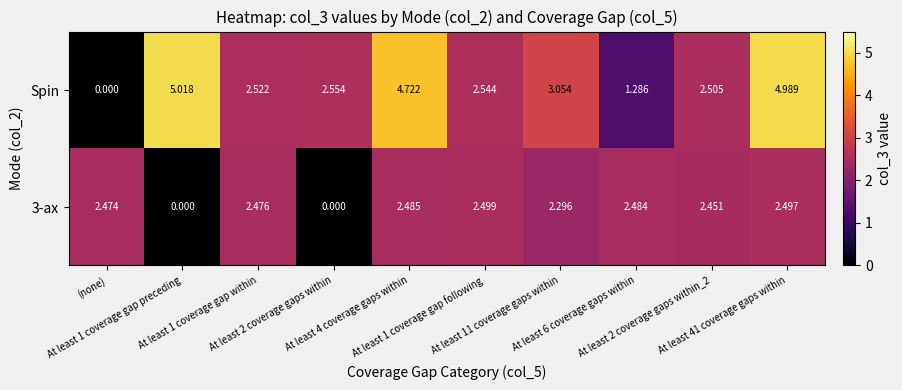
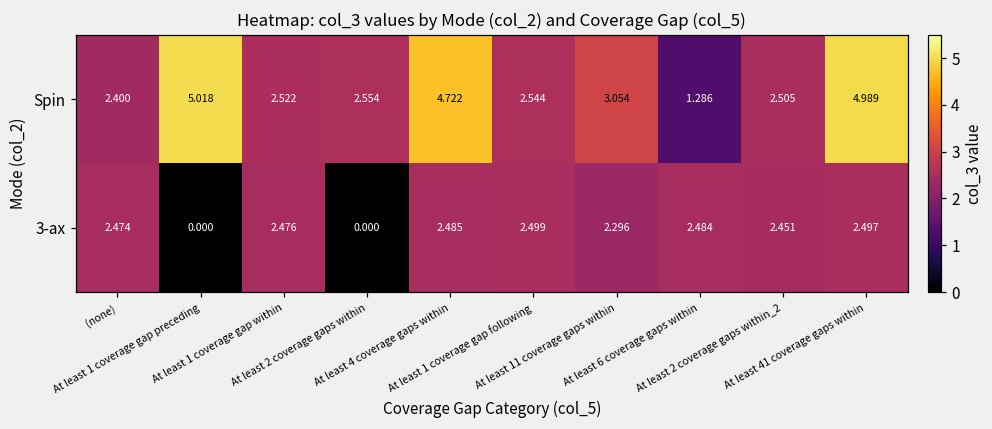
Spin, (none): 0.000 -> 2.400
